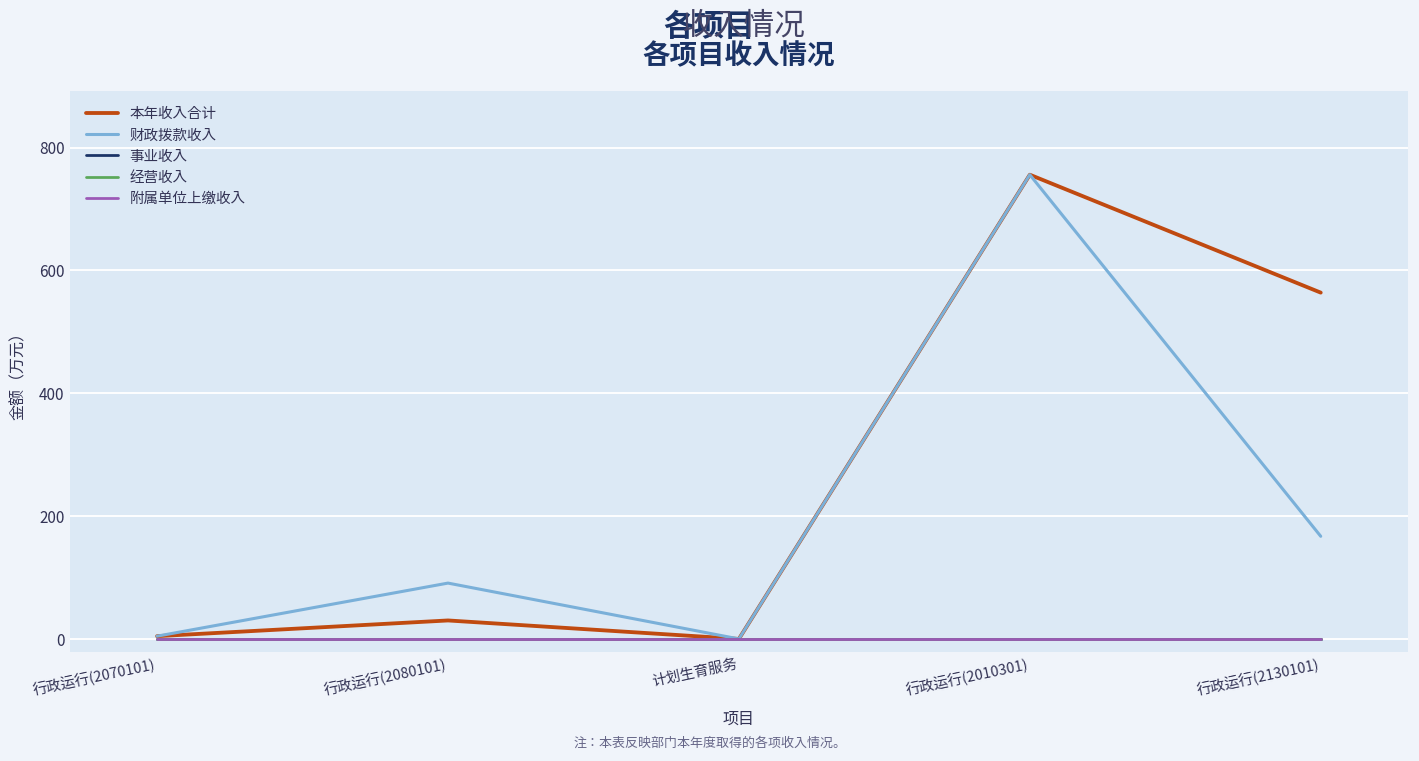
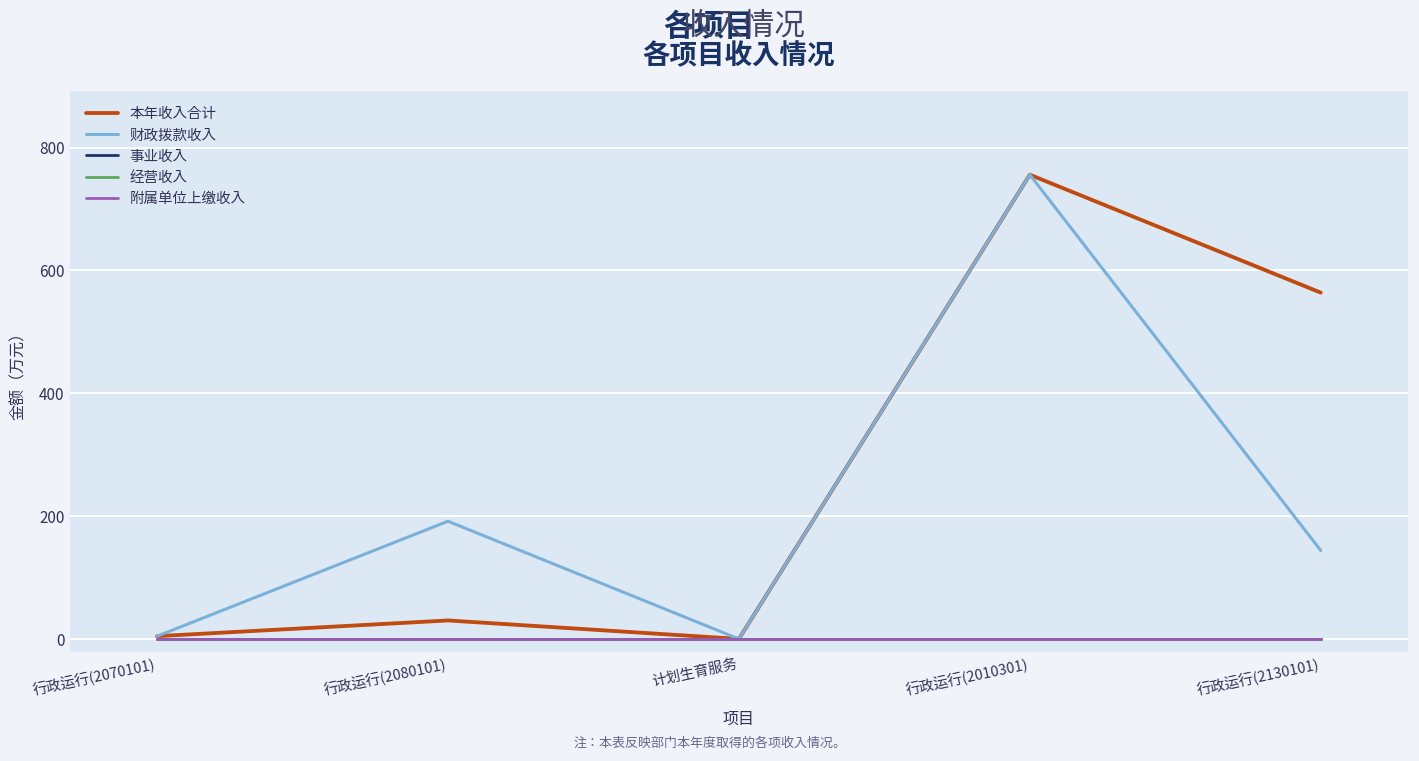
财政拨款收入, 行政运行(2080101): 90 -> 190
财政拨款收入, 行政运行(2130101): 170 -> 140
